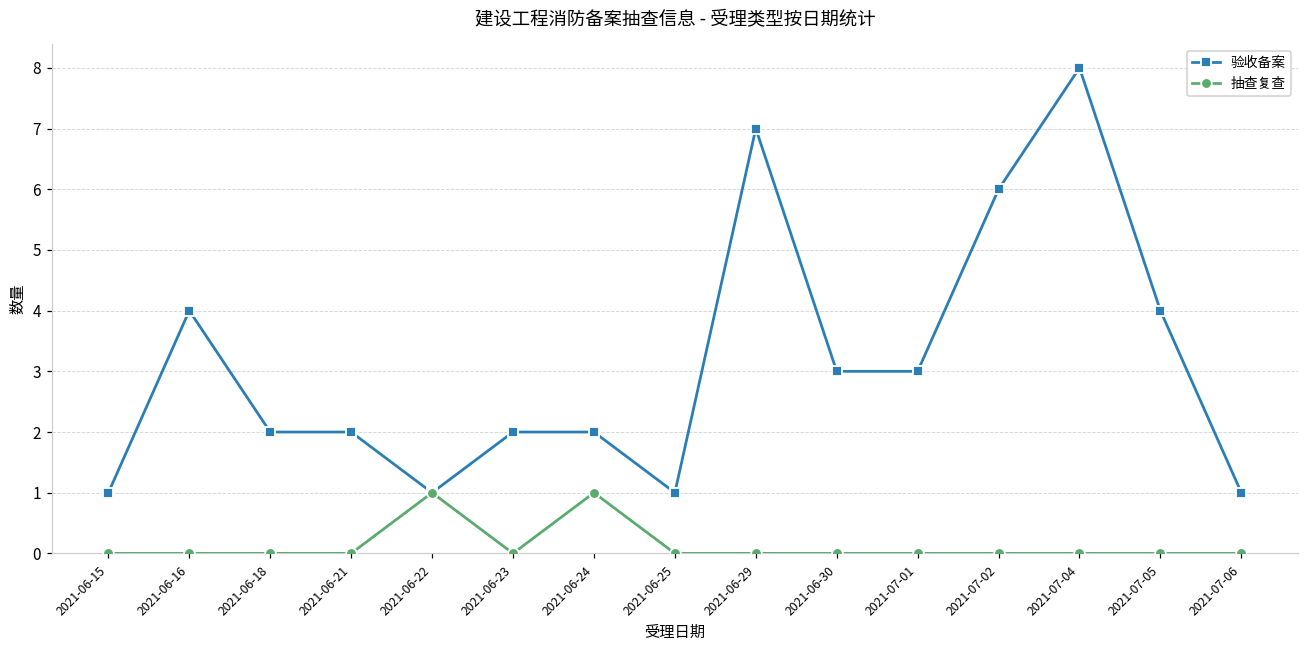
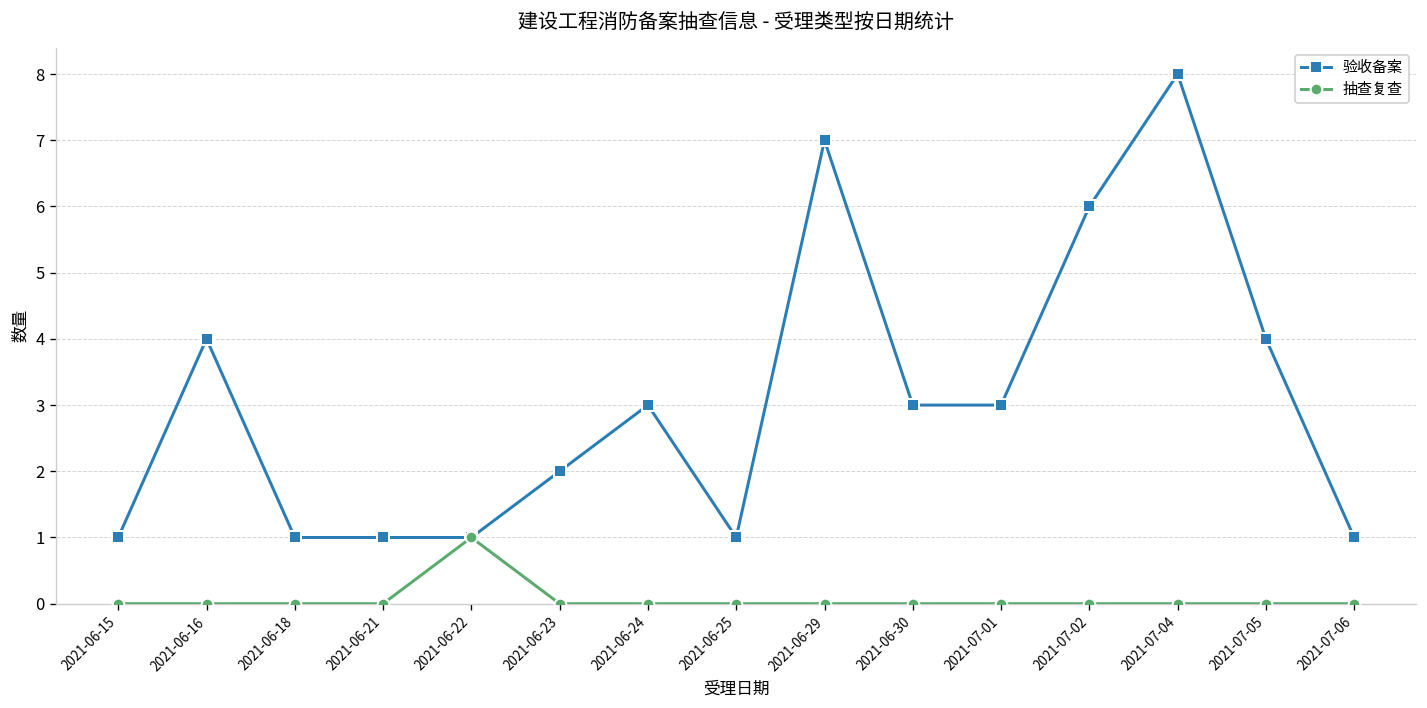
验收备案, 2021-06-18: 2 -> 1
验收备案, 2021-06-21: 2 -> 1
验收备案, 2021-06-24: 2 -> 3
抽查复查, 2021-06-24: 1 -> 0
